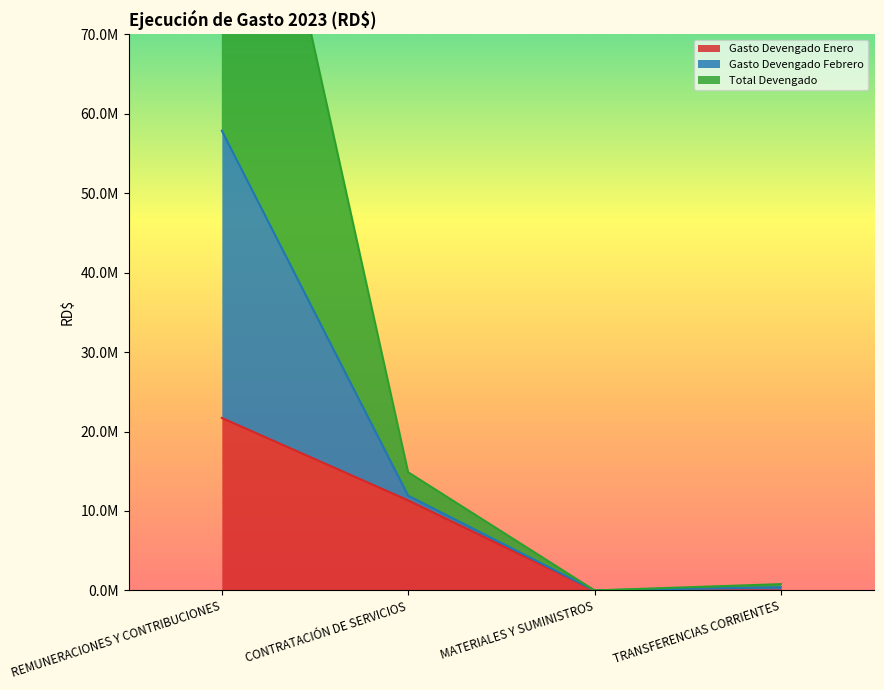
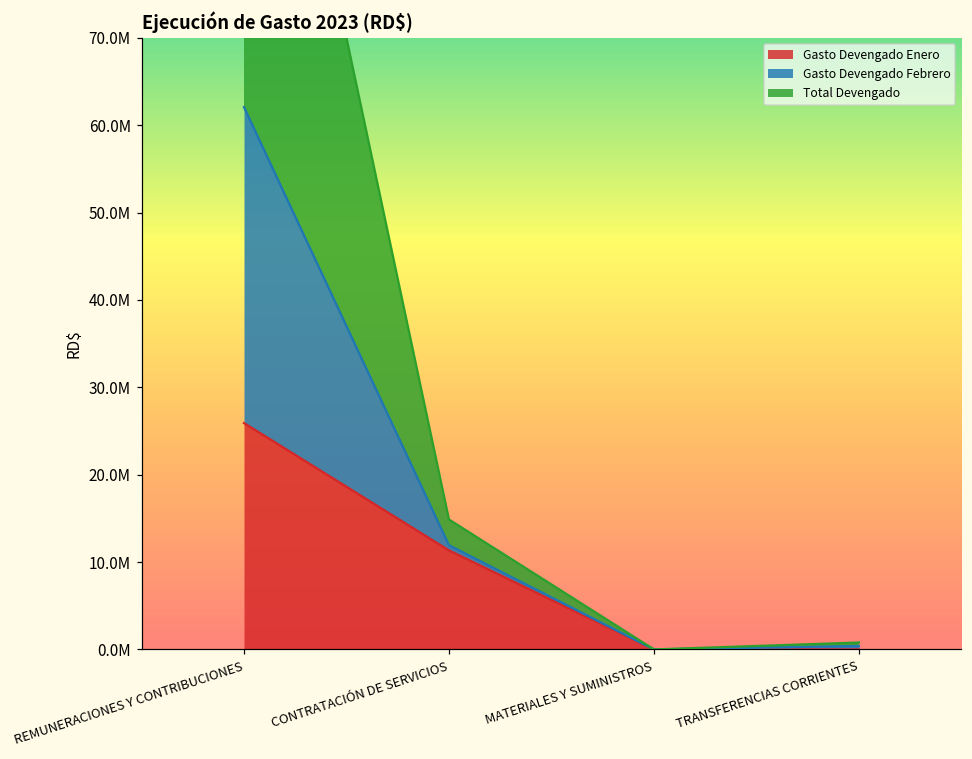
Gasto Devengado Enero, REMUNERACIONES Y CONTRIBUCIONES: 22000000 -> 26000000
